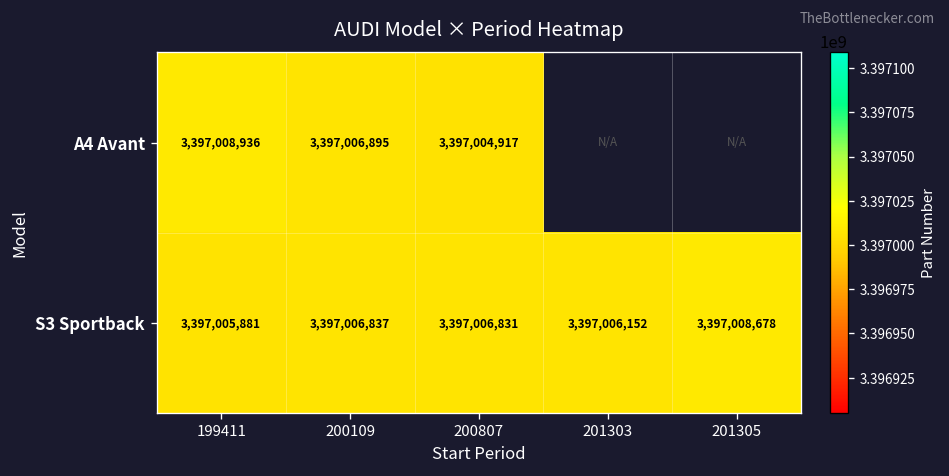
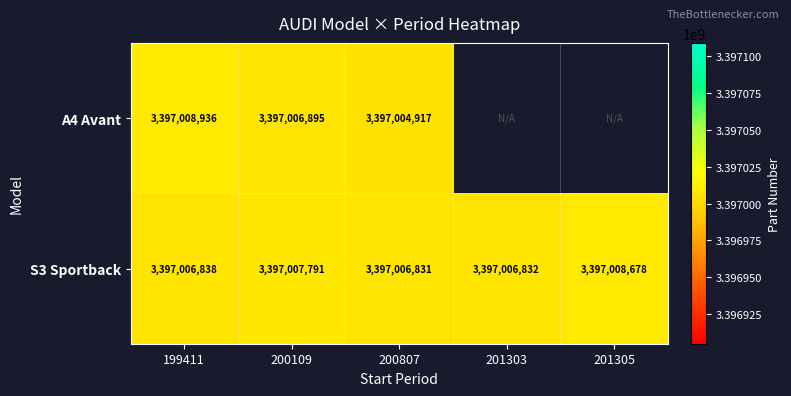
S3 Sportback, 199411: 3,397,005,881 -> 3,397,006,838
S3 Sportback, 200109: 3,397,006,837 -> 3,397,007,791
S3 Sportback, 201303: 3,397,006,152 -> 3,397,006,832
